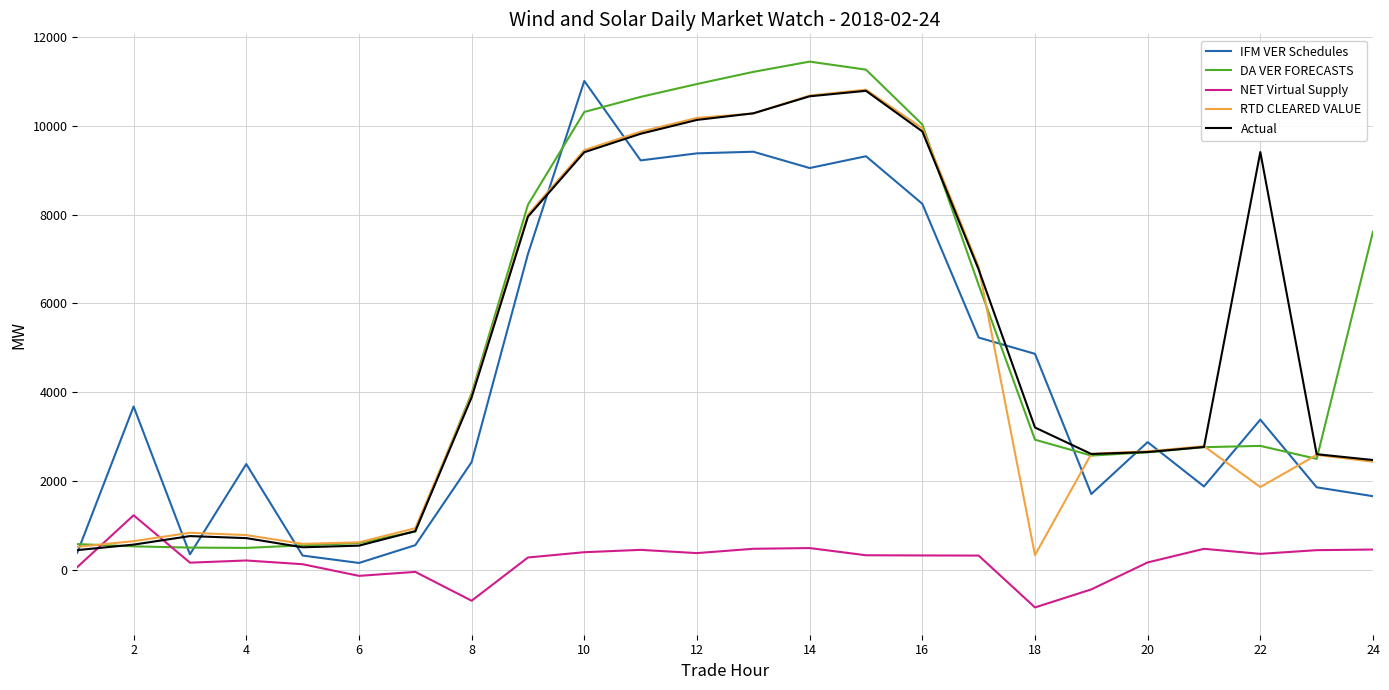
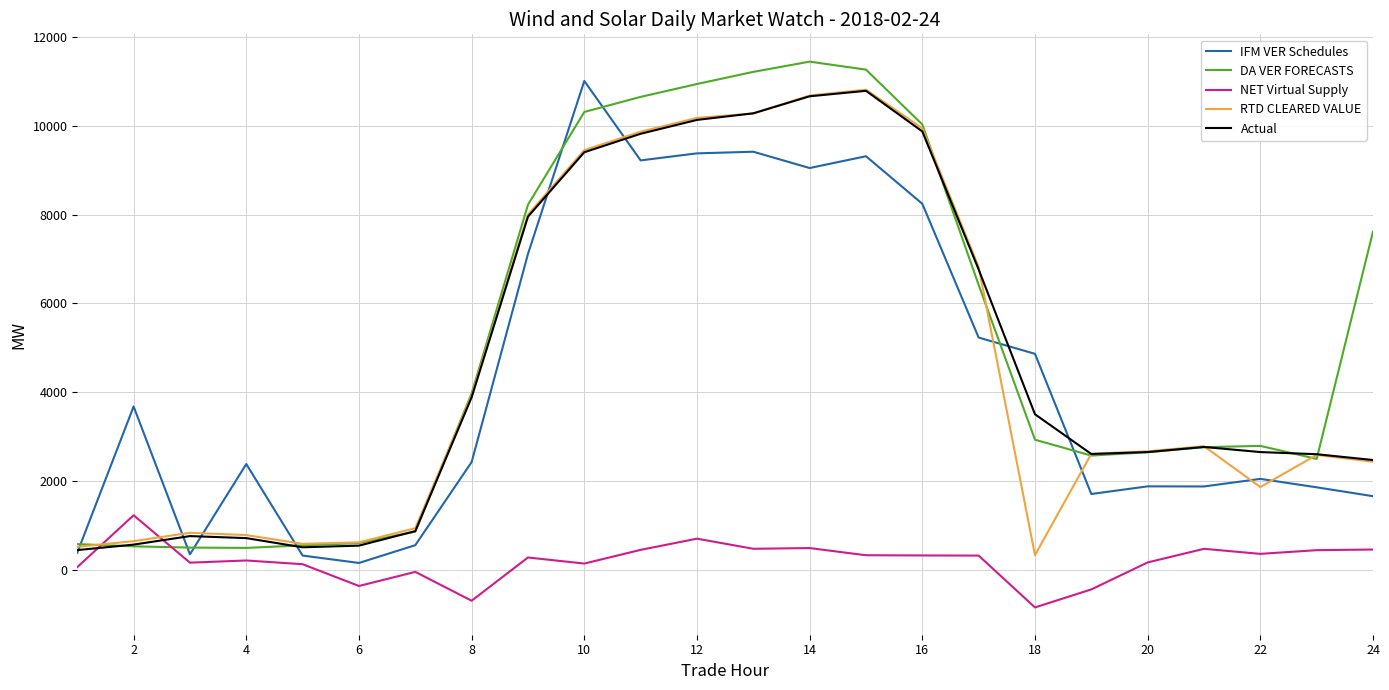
NET Virtual Supply, 6: -100 -> -400
NET Virtual Supply, 10: 400 -> 100
NET Virtual Supply, 12: 400 -> 700
Actual, 18: 3200 -> 3500
IFM VER Schedules, 20: 2900 -> 1900
IFM VER Schedules, 22: 3400 -> 2000
Actual, 22: 9400 -> 2600
